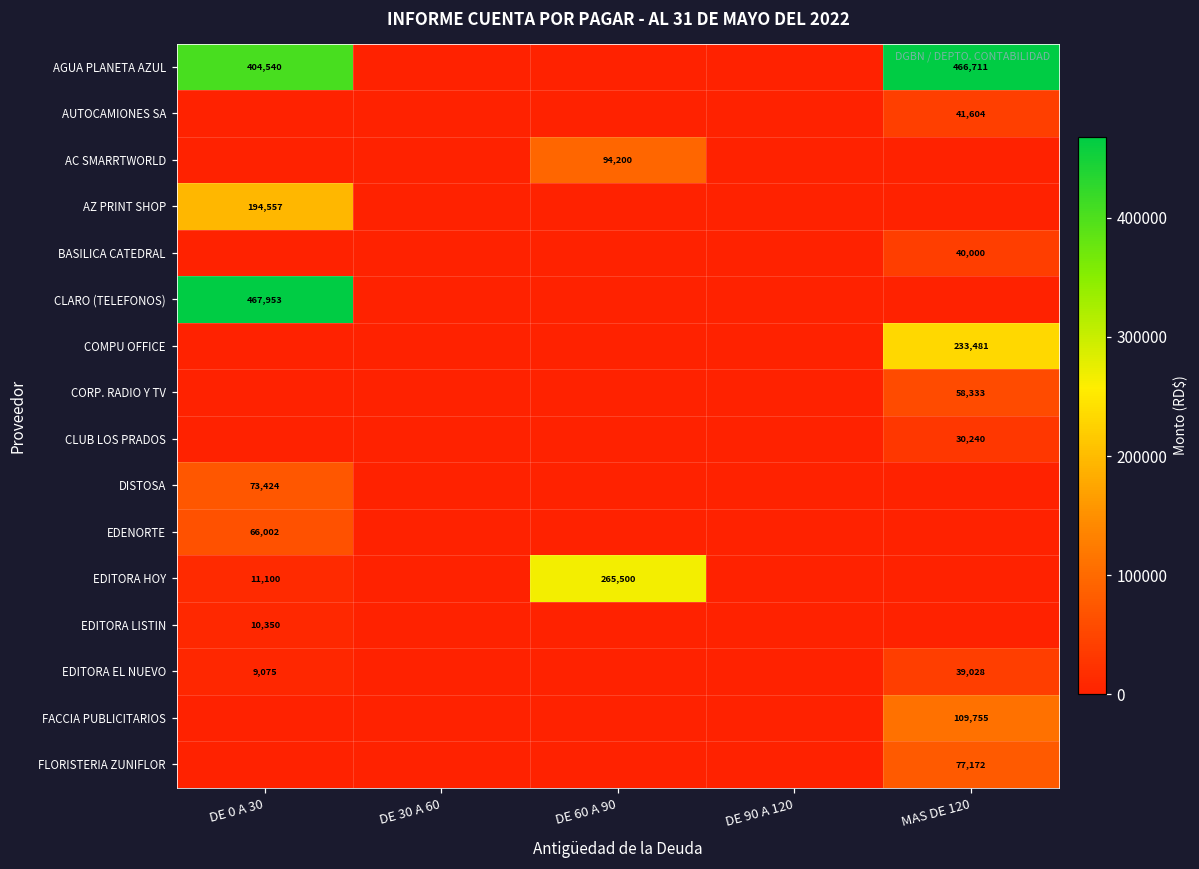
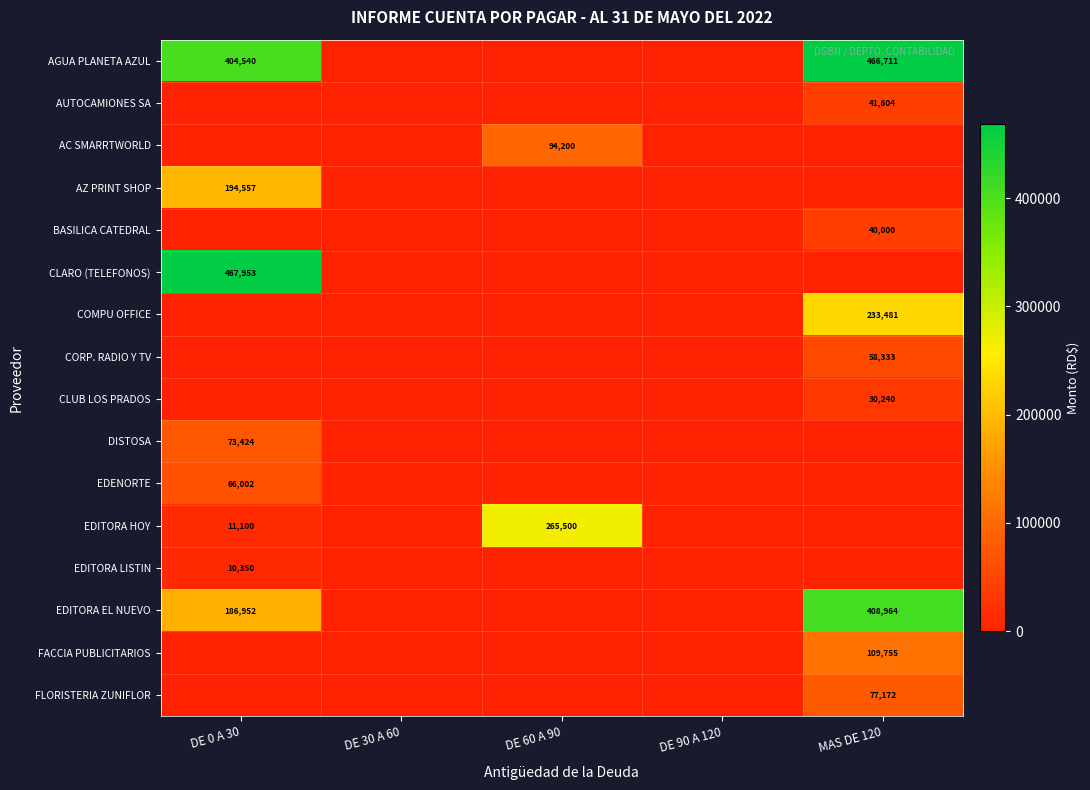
EDITORA EL NUEVO, DE 0 A 30: 9,075 -> 186,952
EDITORA EL NUEVO, MAS DE 120: 39,028 -> 408,964
